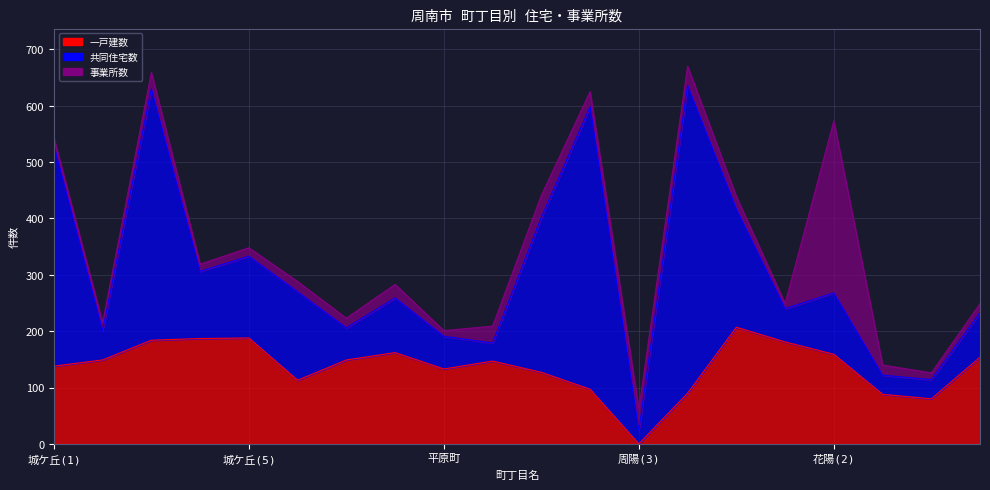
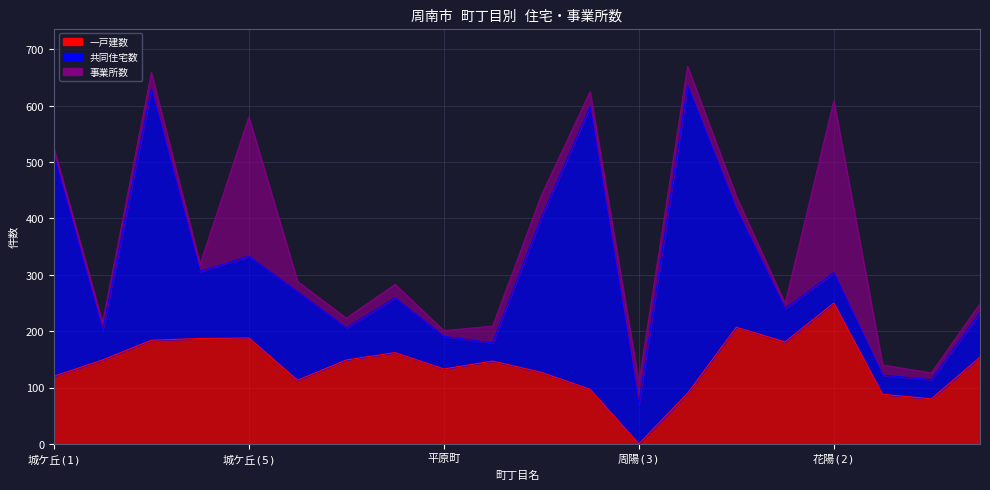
一戸建数, 城ケ丘(1): 140 -> 120
事業所数, 城ケ丘(5): 20 -> 250
共同住宅数, 周陽(3): 20 -> 70
一戸建数, 花陽(2): 160 -> 250
共同住宅数, 花陽(2): 110 -> 50
